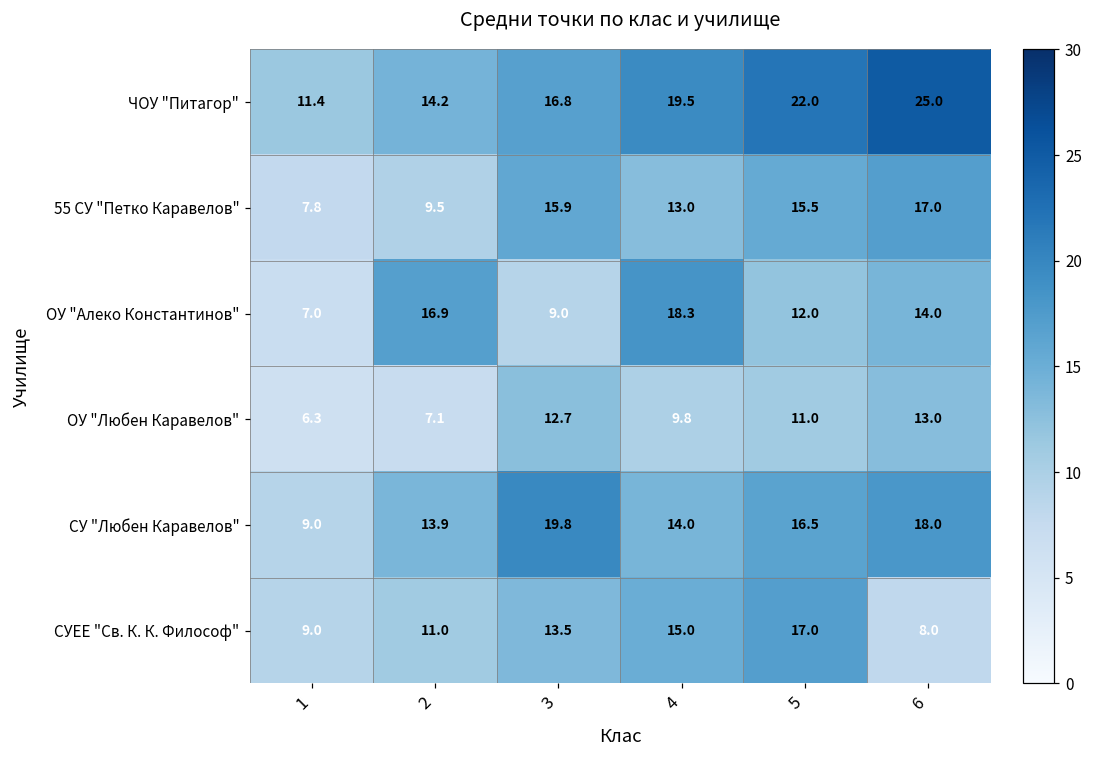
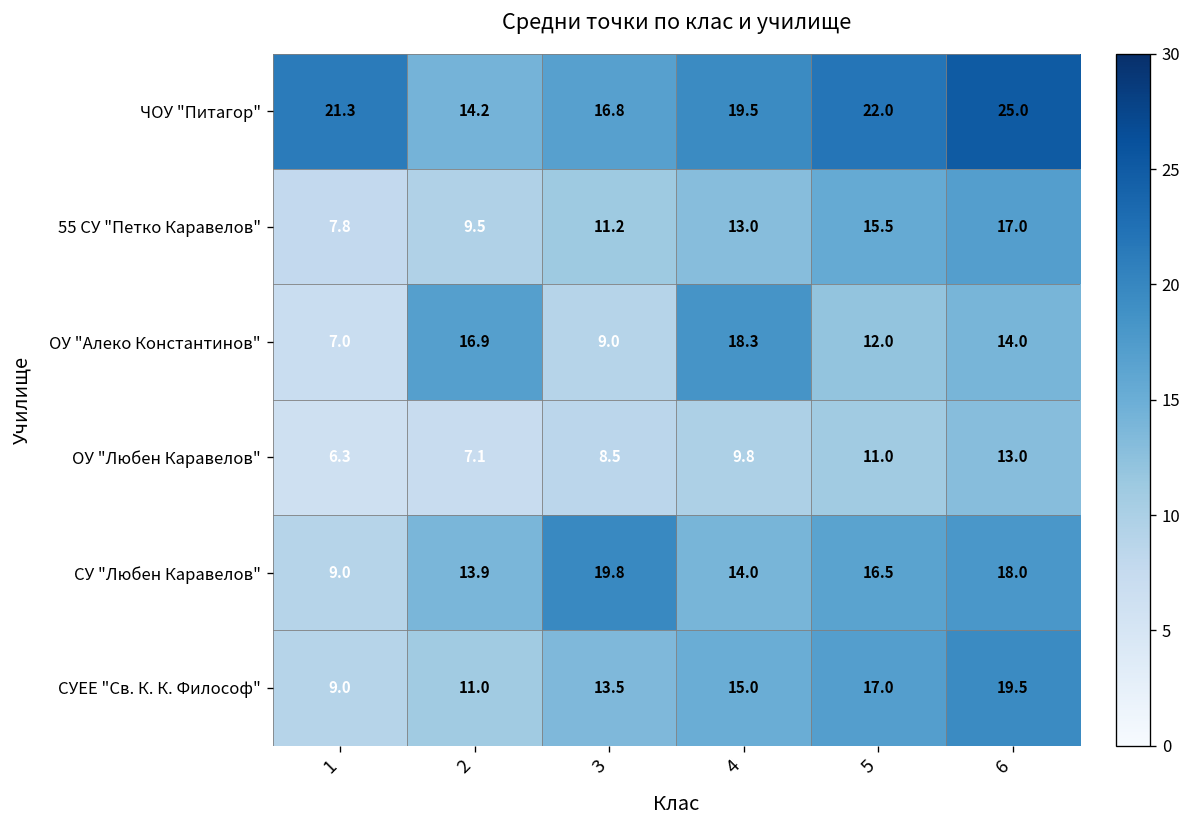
ЧОУ "Питагор", 1: 11.4 -> 21.3
55 СУ "Петко Каравелов", 3: 15.9 -> 11.2
ОУ "Любен Каравелов", 3: 12.7 -> 8.5
СУЕЕ "Св. К. К. Философ", 6: 8.0 -> 19.5
